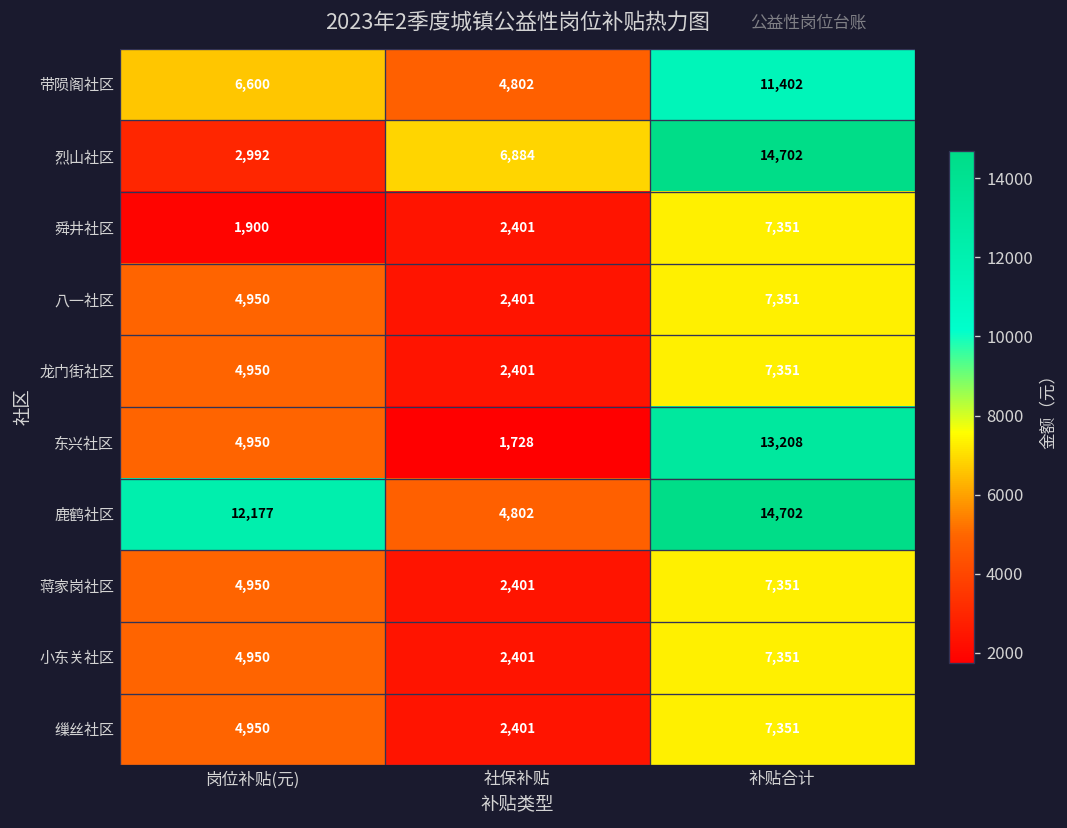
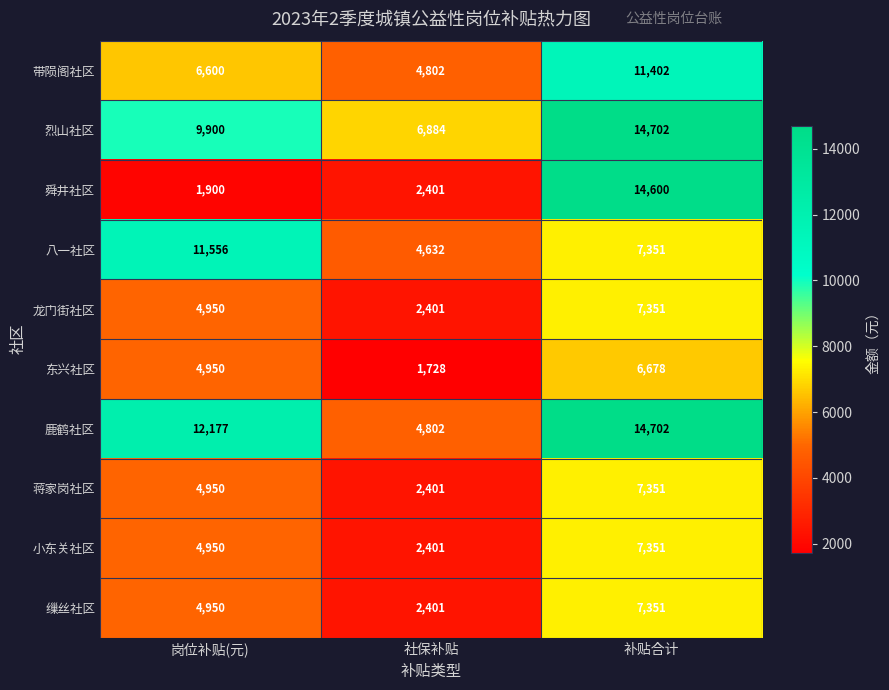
烈山社区, 岗位补贴(元): 2,992 -> 9,900
舜井社区, 补贴合计: 7,351 -> 14,600
八一社区, 岗位补贴(元): 4,950 -> 11,556
八一社区, 社保补贴: 2,401 -> 4,632
东兴社区, 补贴合计: 13,208 -> 6,678
